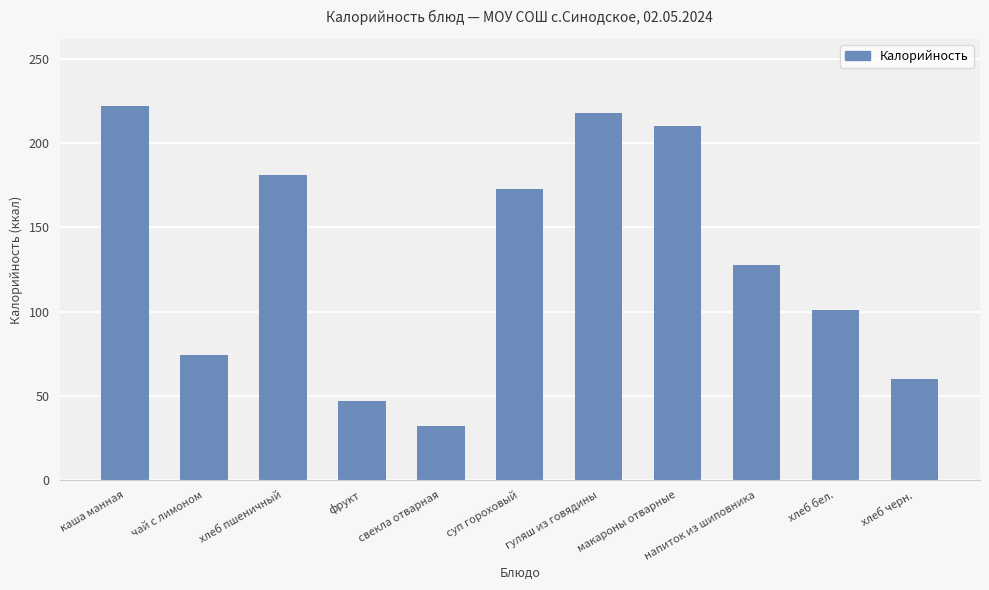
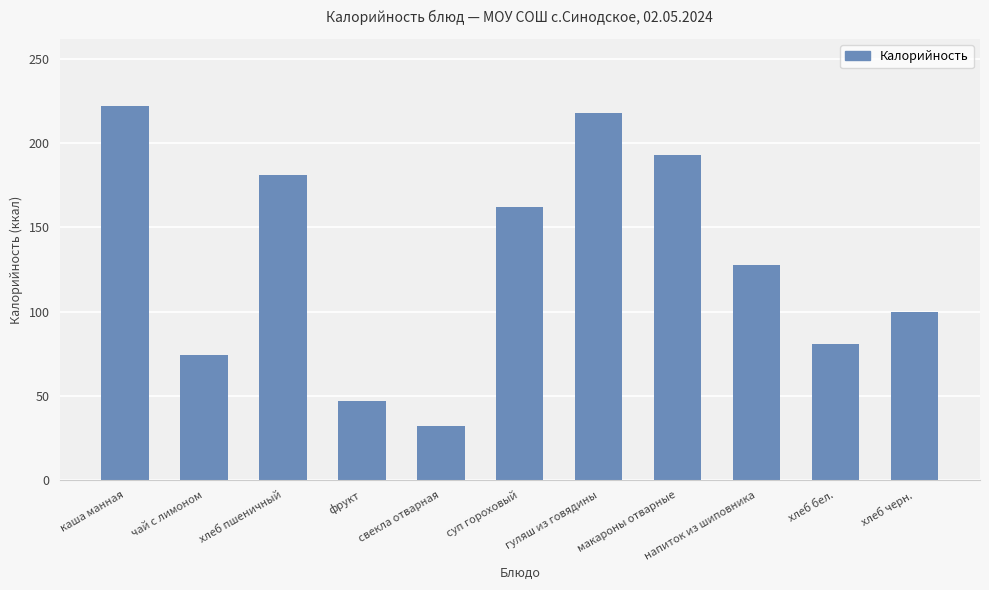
суп гороховый: 173 -> 162
макароны отварные: 210 -> 193
хлеб бел.: 101 -> 81
хлеб черн.: 60 -> 100
